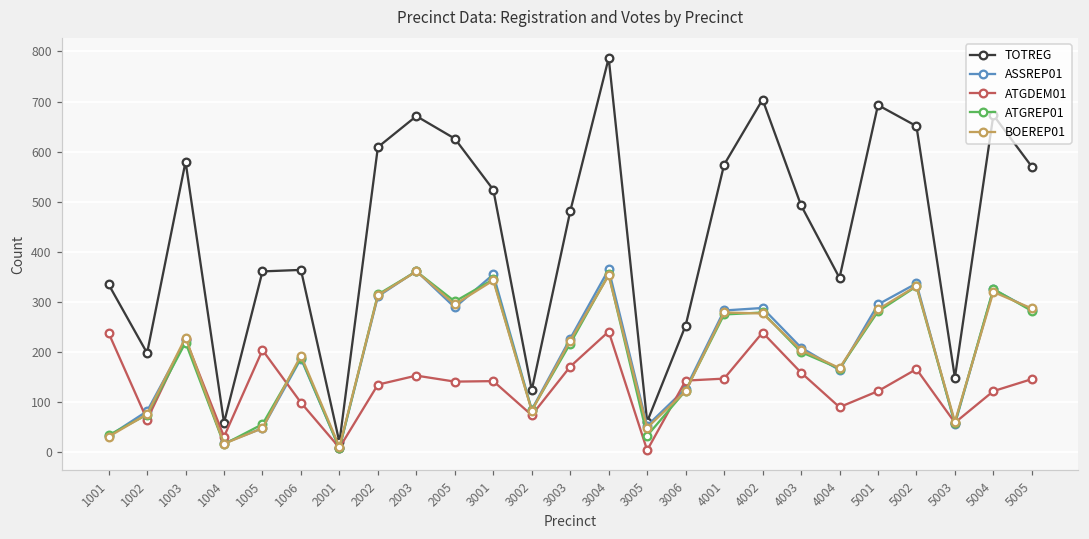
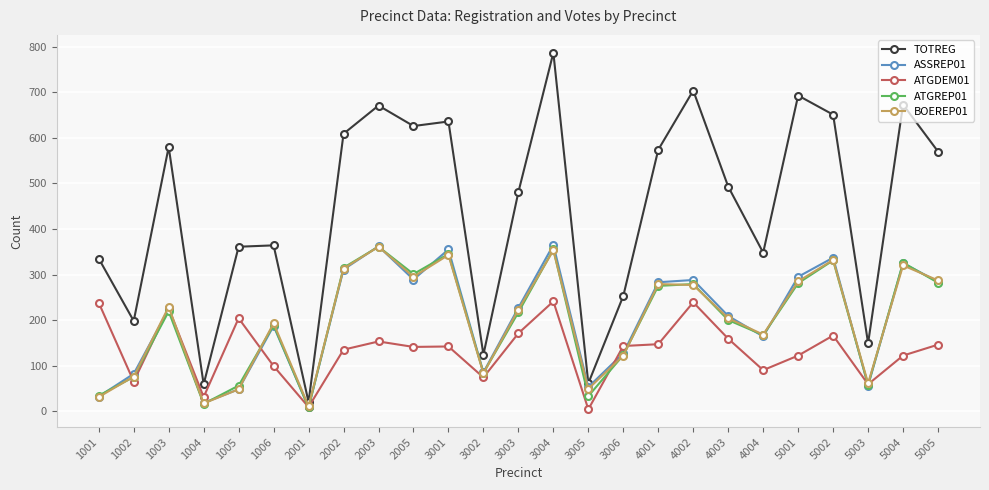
TOTREG, 3001: 520 -> 640
